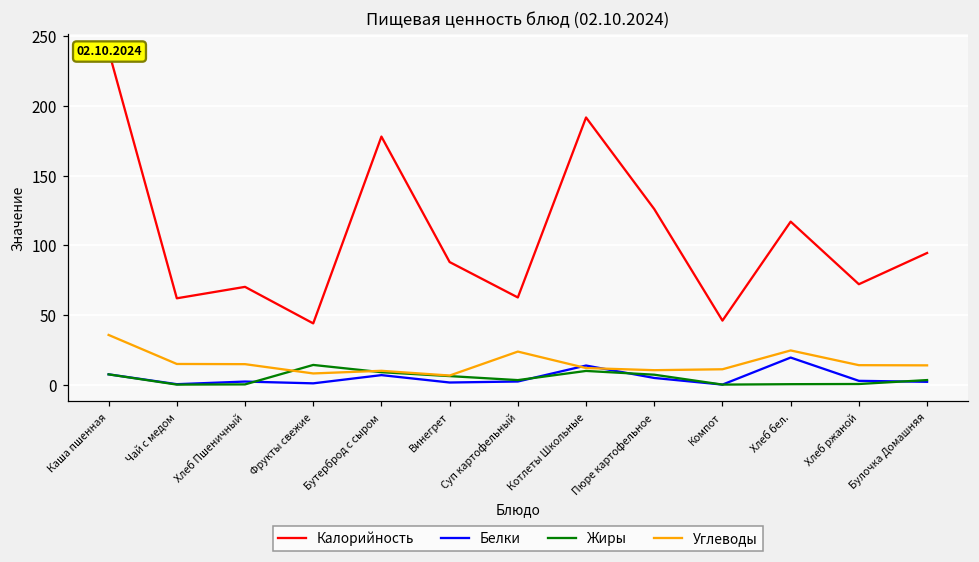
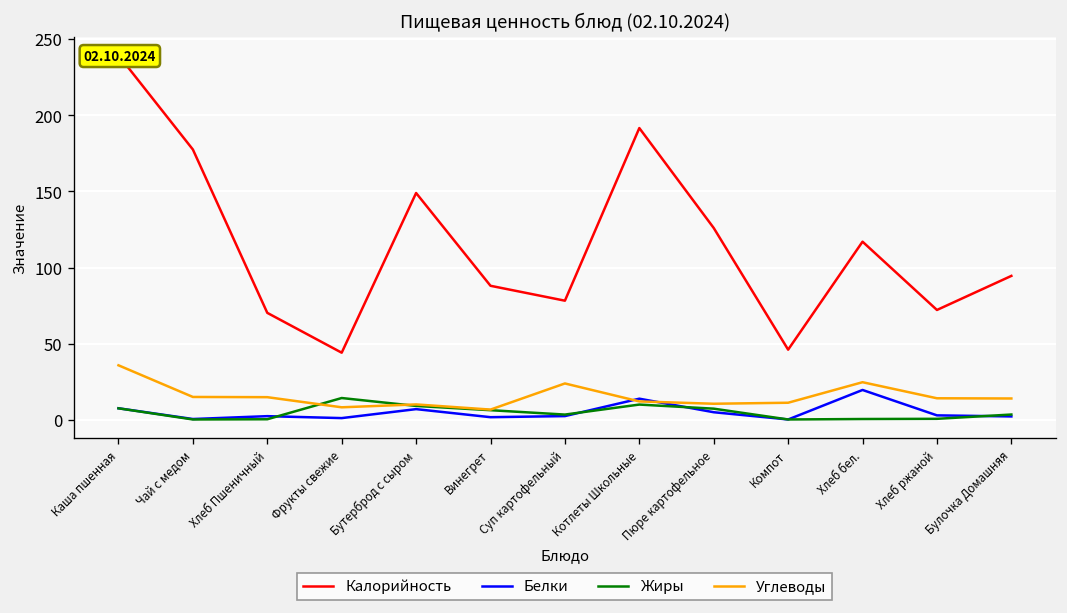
Калорийность, Чай с медом: 62 -> 178
Калорийность, Бутерброд с сыром: 178 -> 149
Калорийность, Суп картофельный: 63 -> 78
